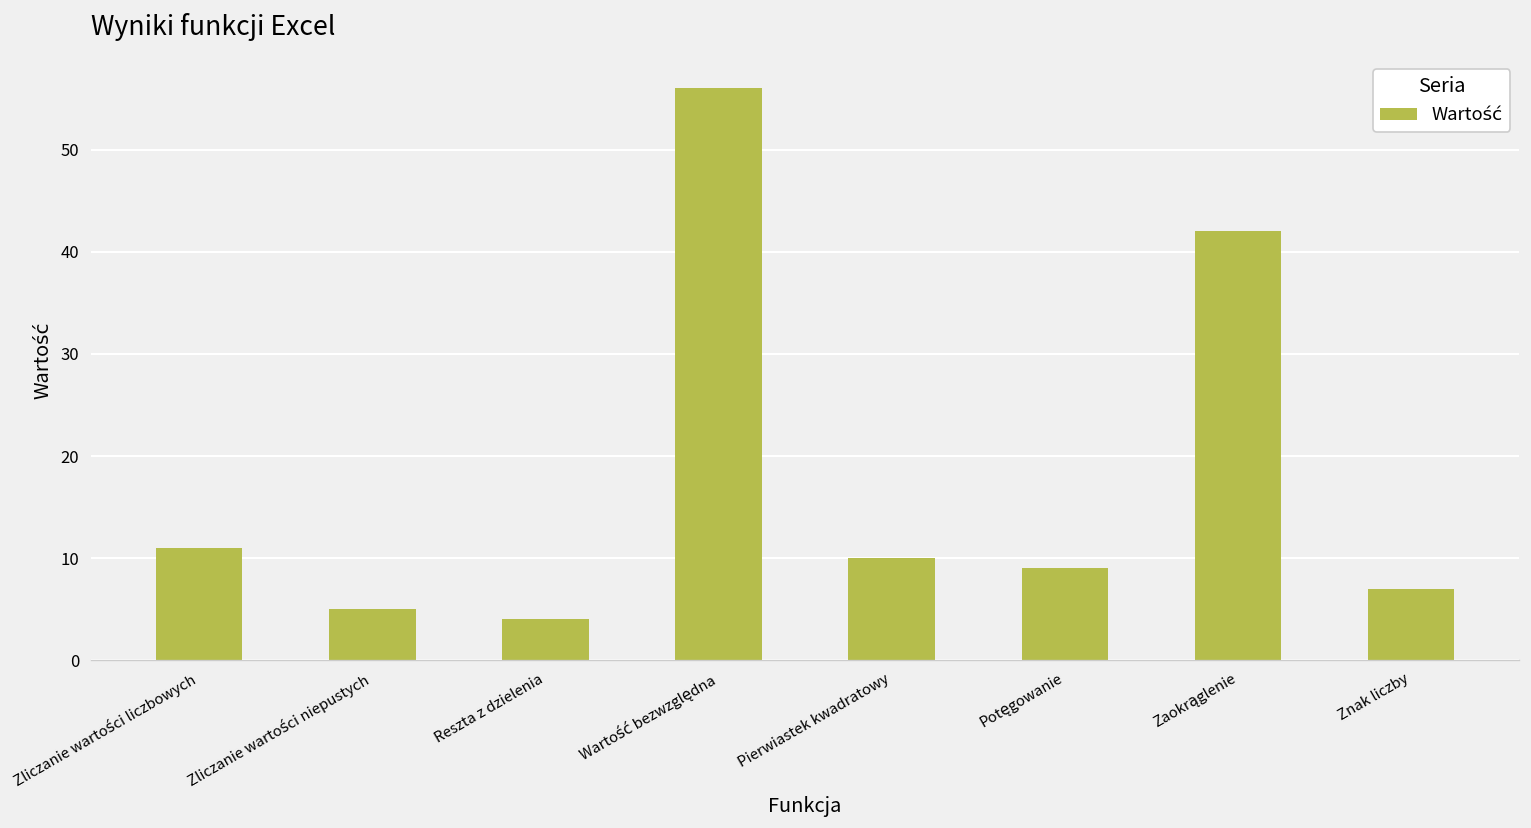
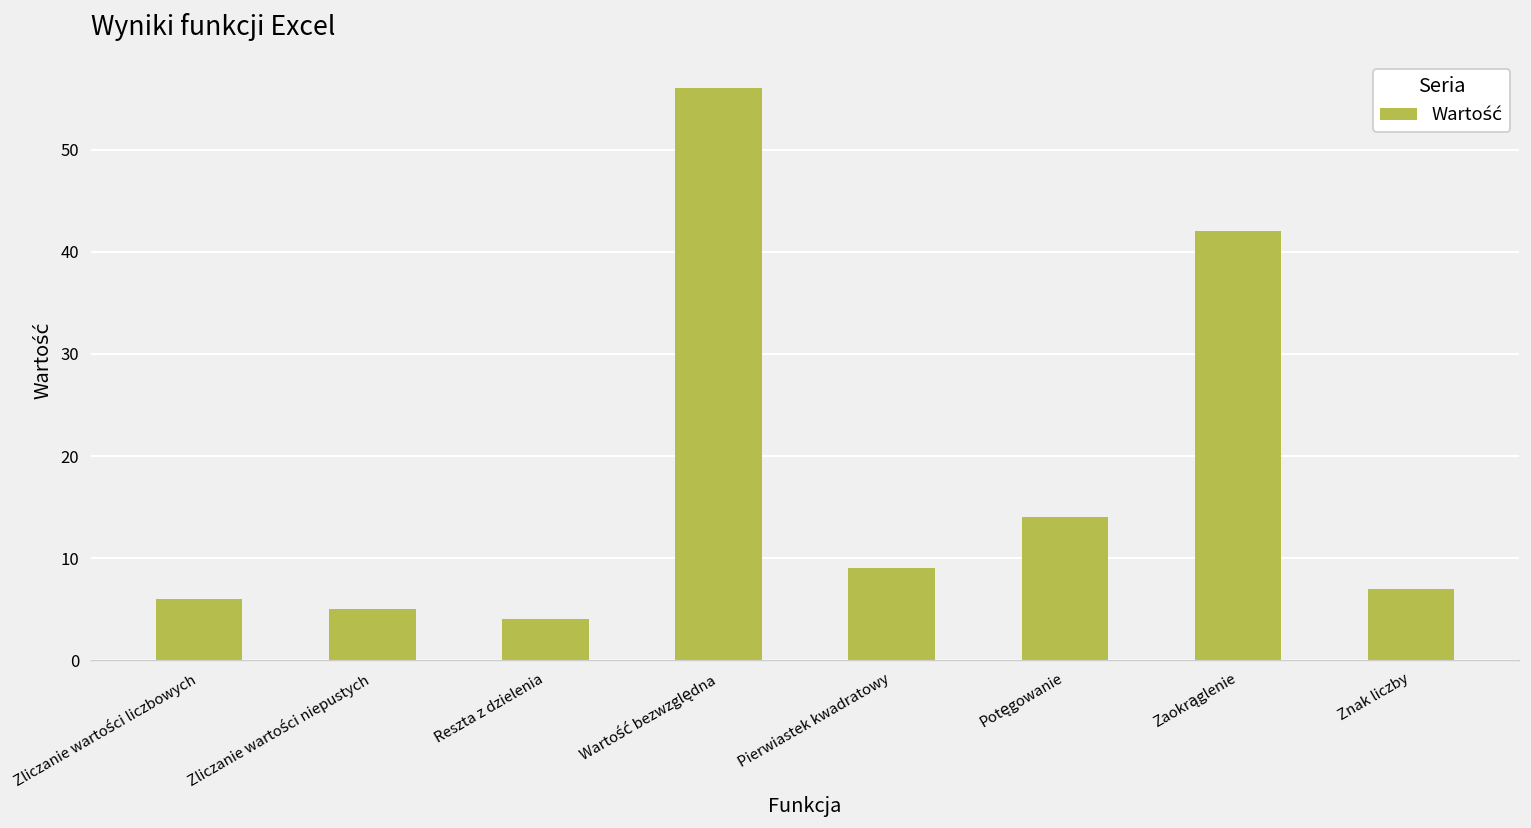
Zliczanie wartości liczbowych: 11 -> 6
Pierwiastek kwadratowy: 10 -> 9
Potęgowanie: 9 -> 14
